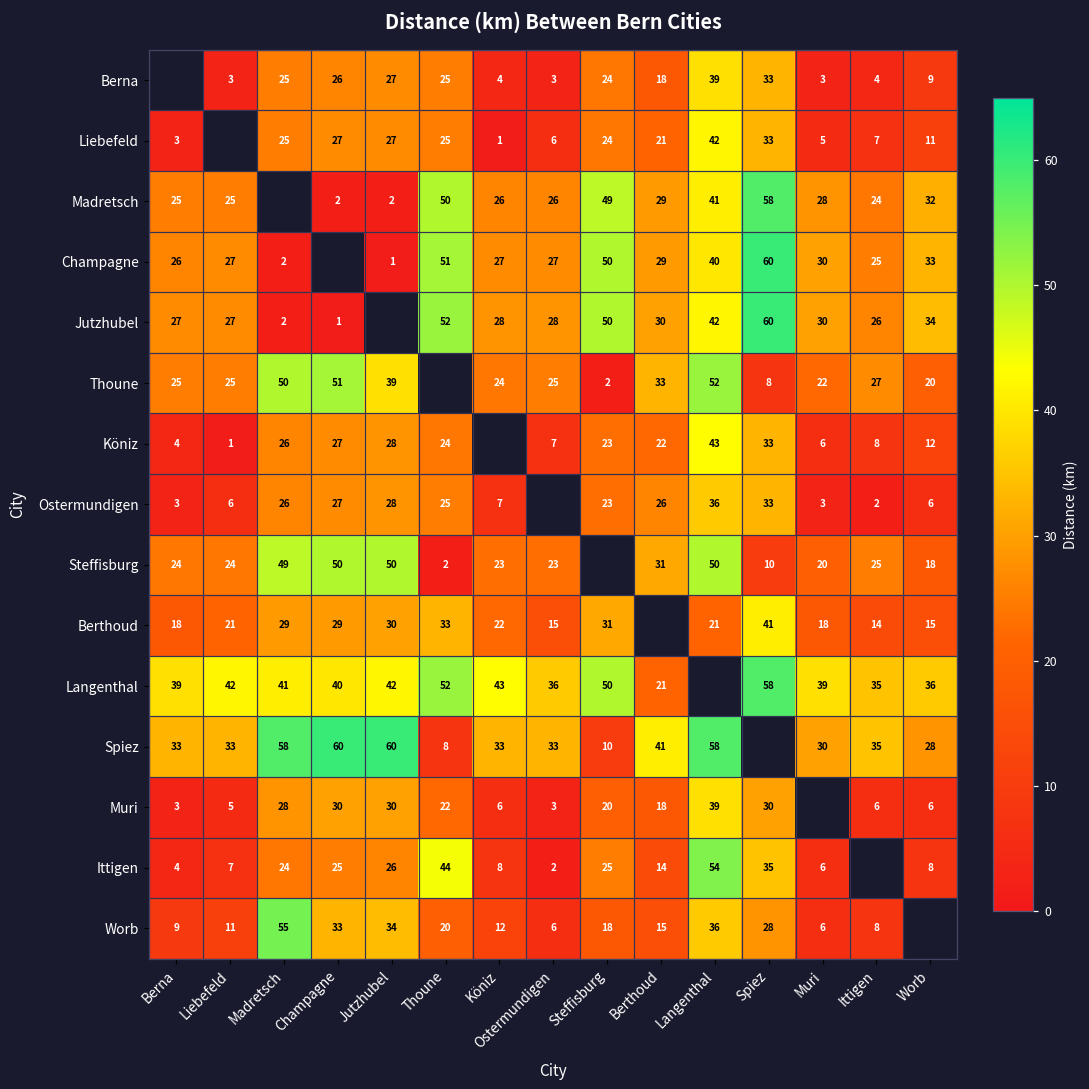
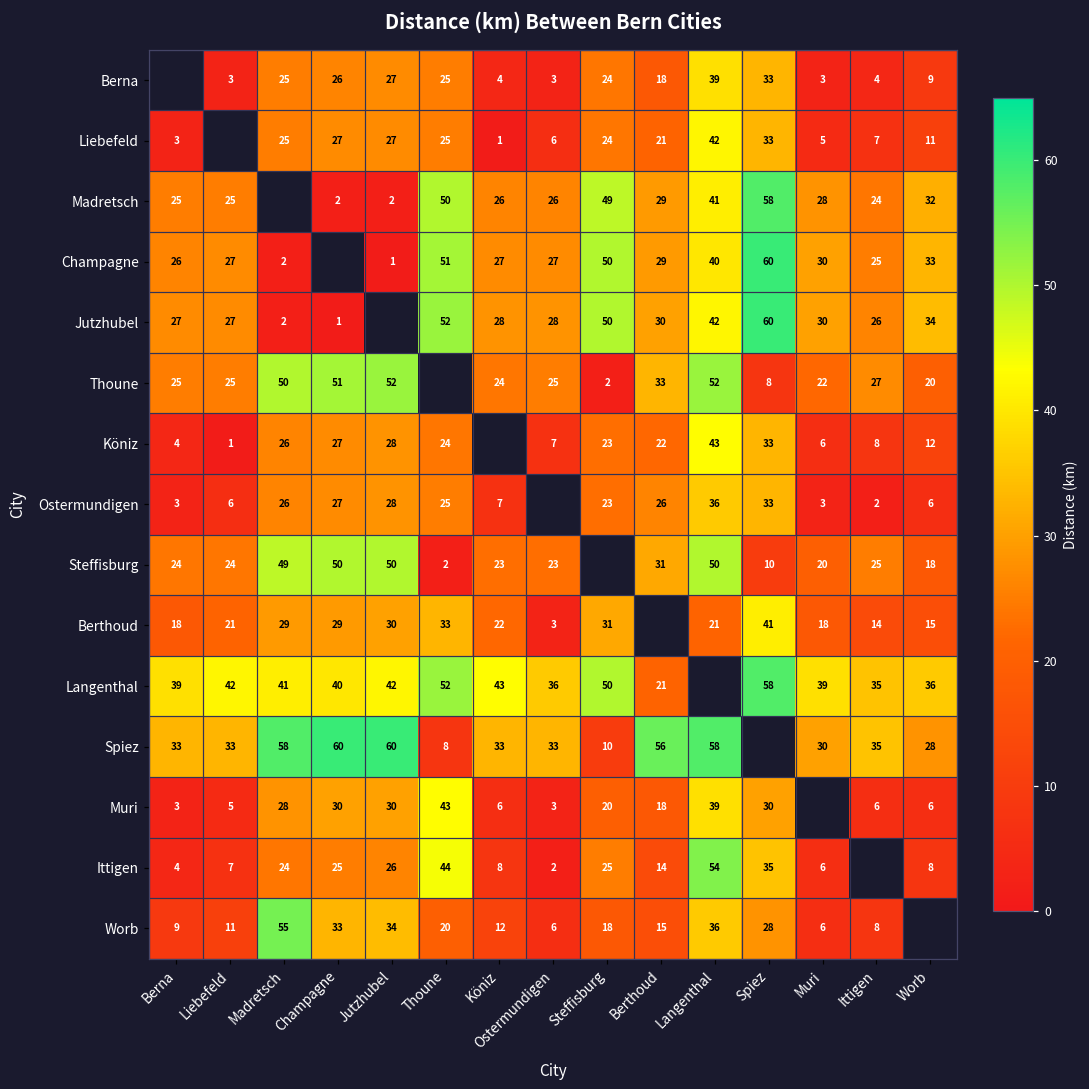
Thoune, Jutzhubel: 39 -> 52
Berthoud, Ostermundigen: 15 -> 3
Spiez, Berthoud: 41 -> 56
Muri, Thoune: 22 -> 43
